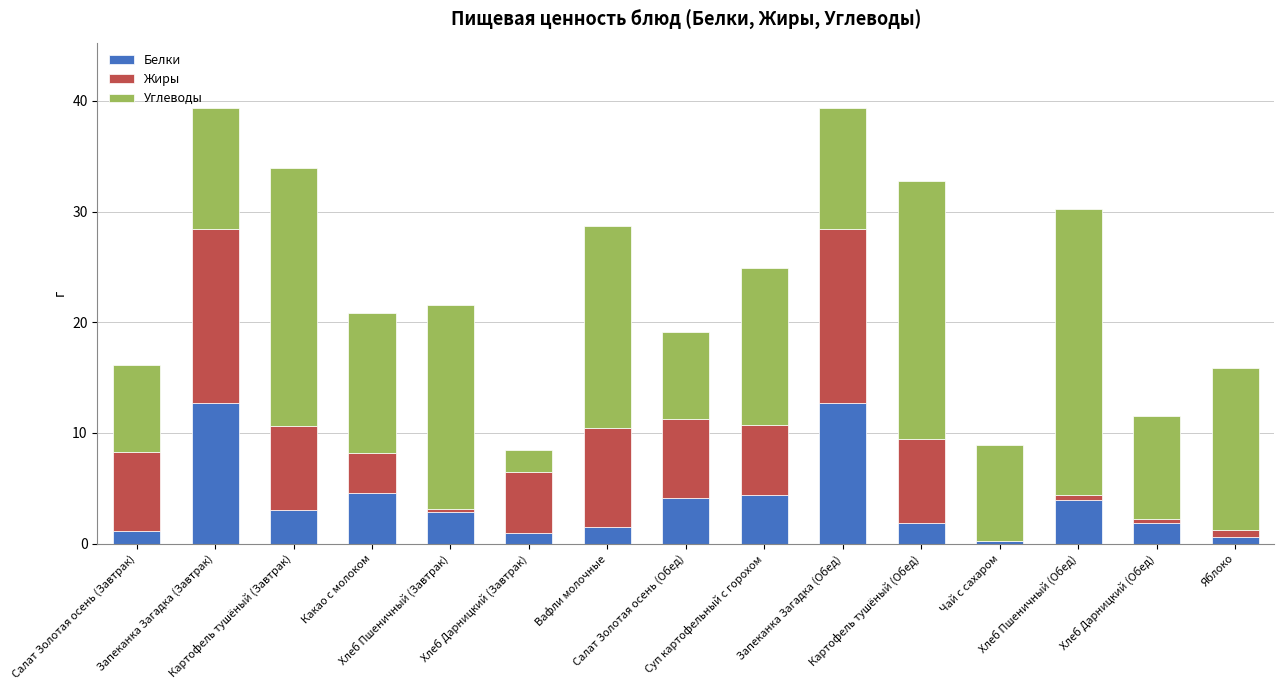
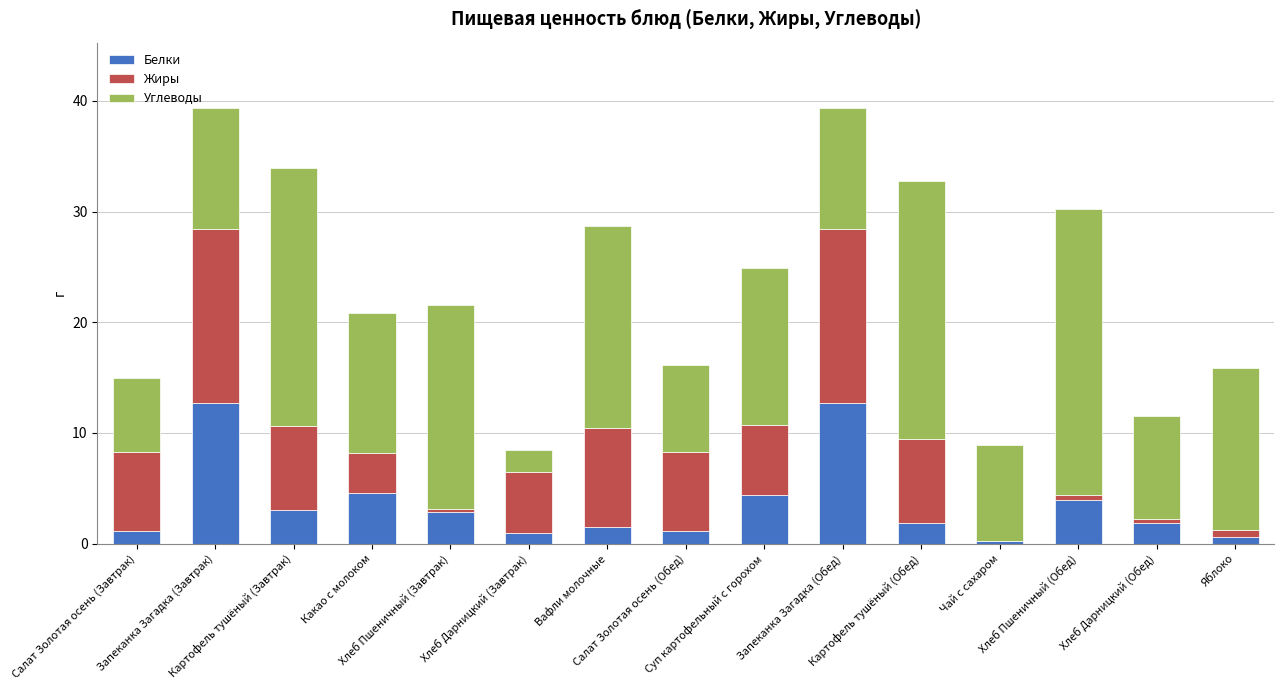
Углеводы, Салат Золотая осень (Завтрак): 7.8 -> 6.7
Белки, Салат Золотая осень (Обед): 4.2 -> 1.2
